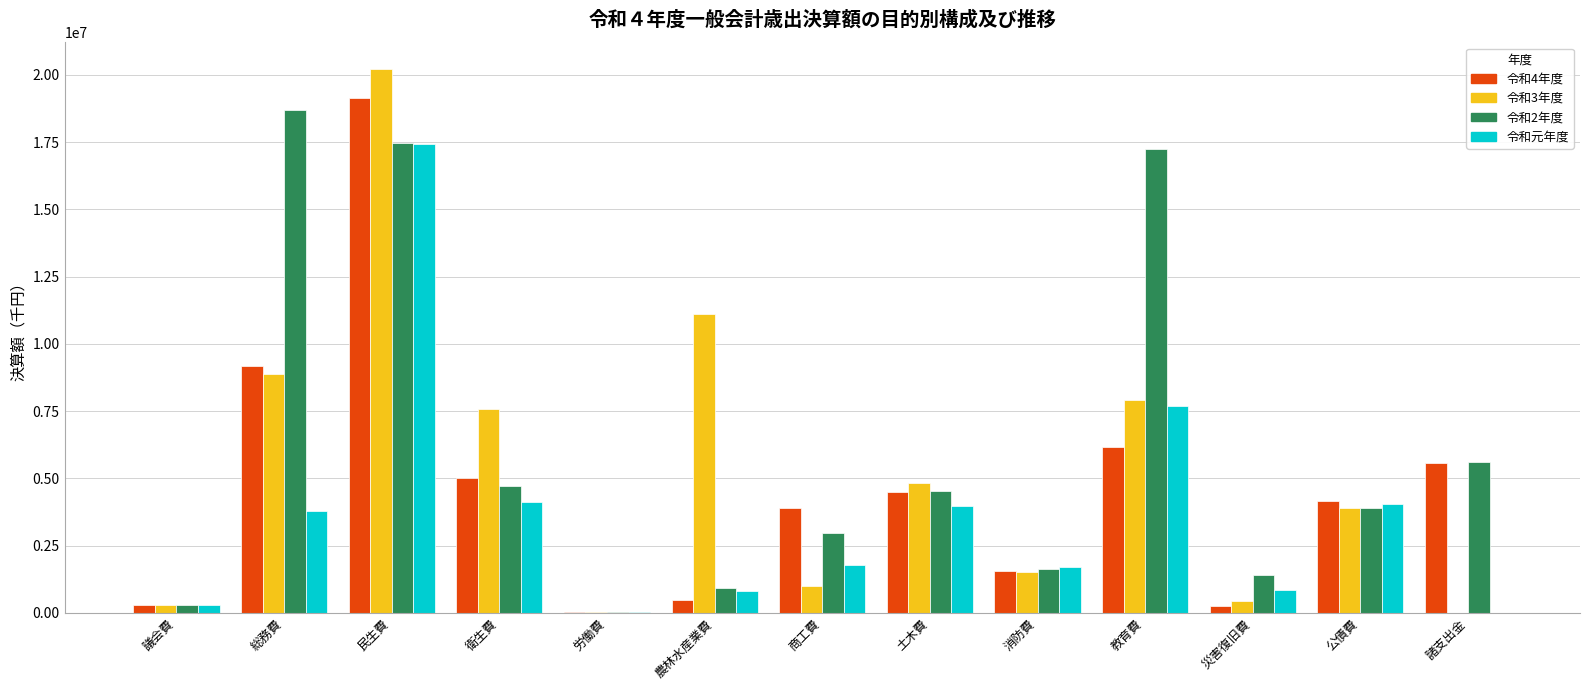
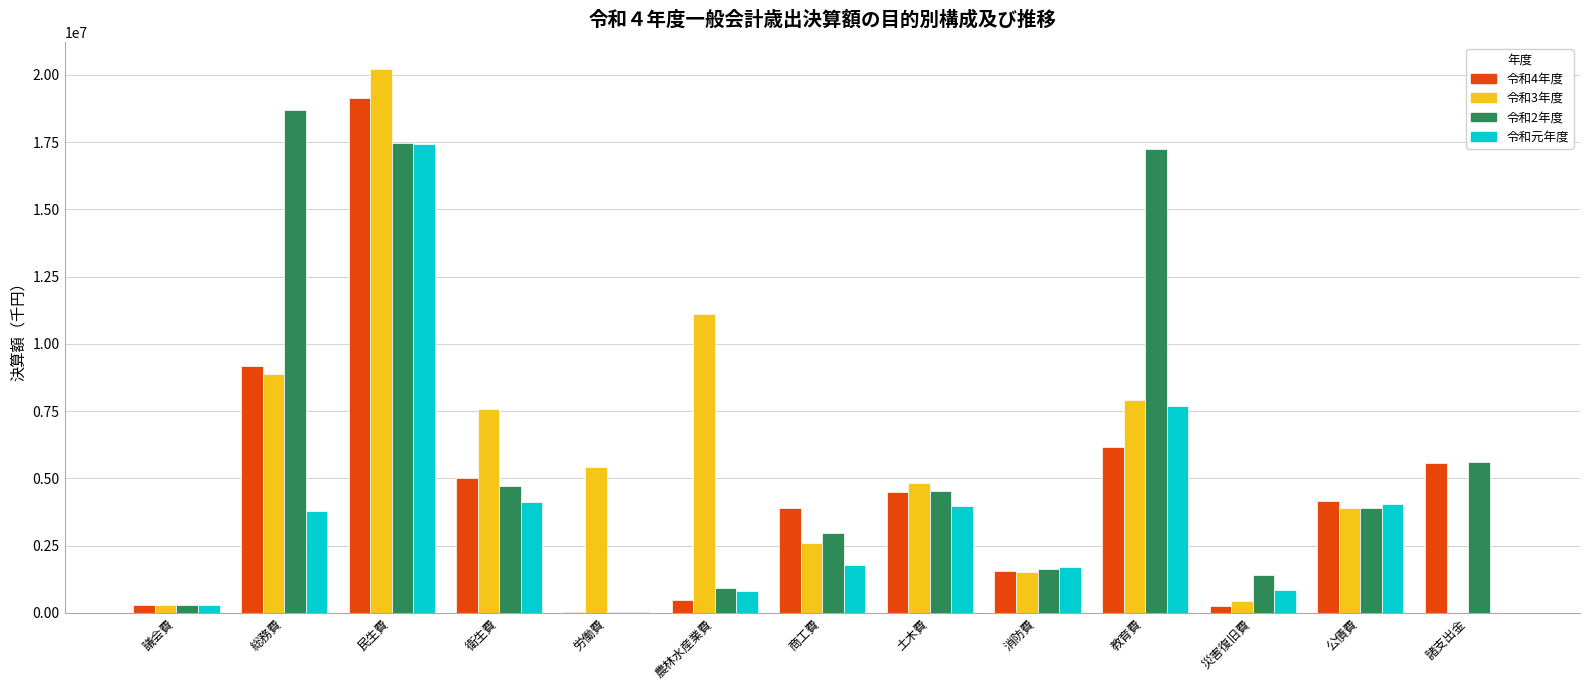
令和3年度, 労働費: 0 -> 5400000
令和3年度, 商工費: 1000000 -> 2600000
